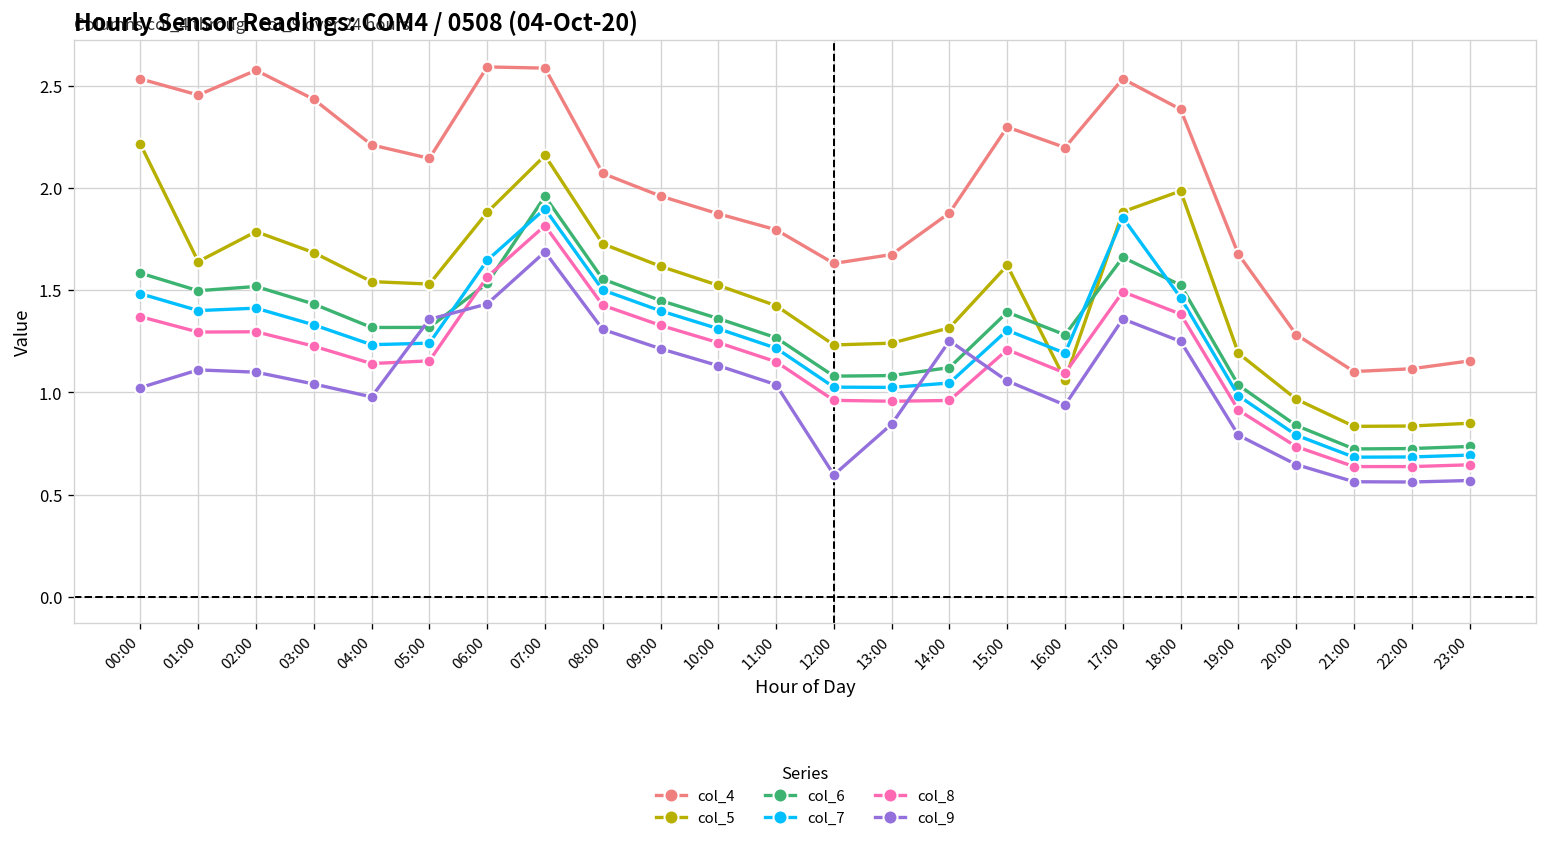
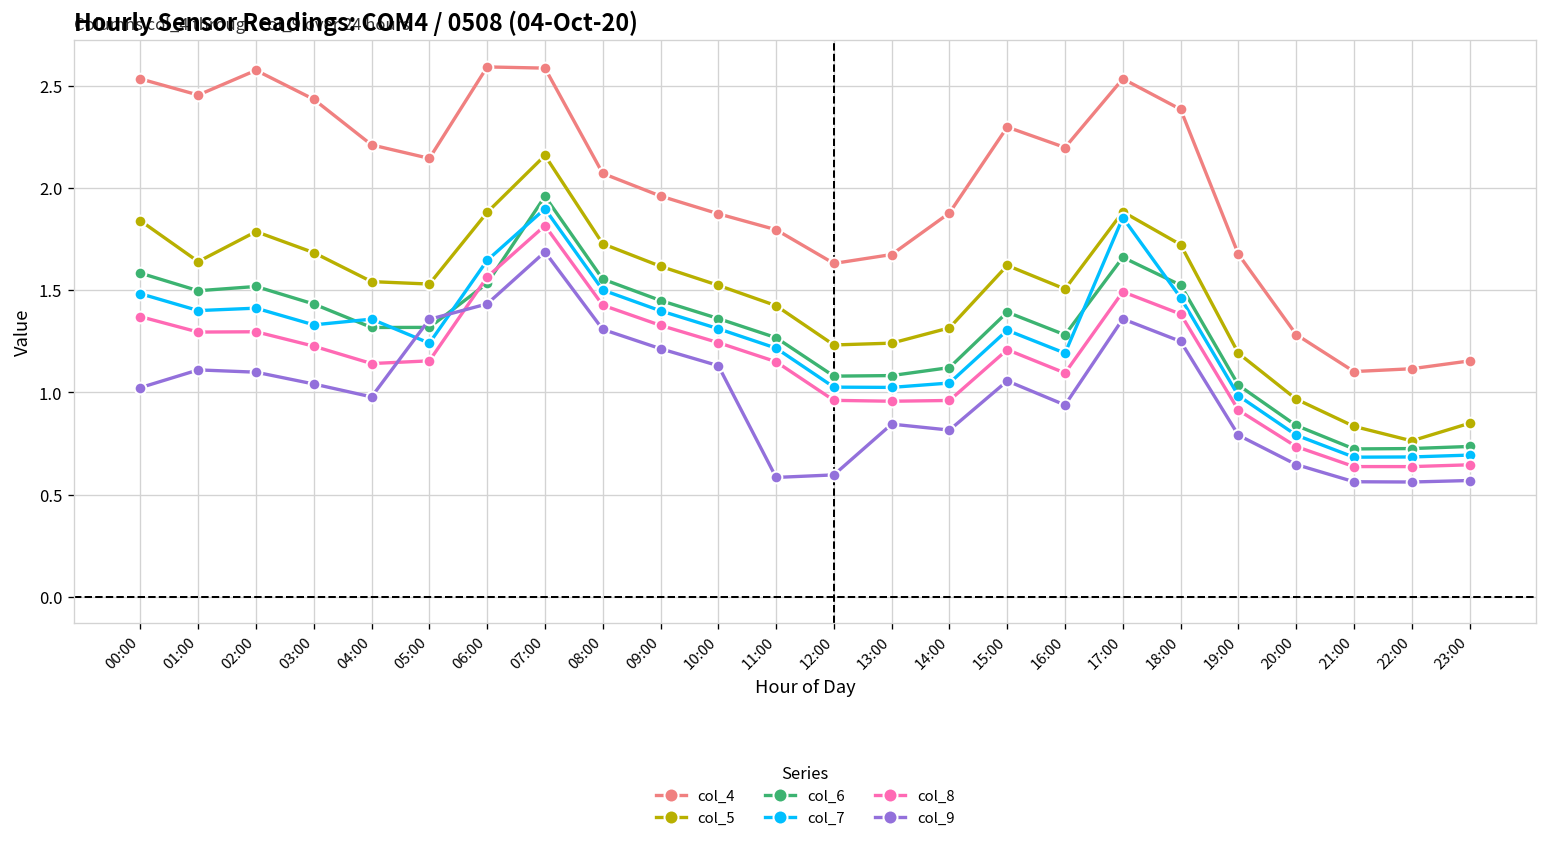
col_5, 00:00: 2.21 -> 1.84
col_7, 04:00: 1.23 -> 1.36
col_9, 11:00: 1.04 -> 0.58
col_9, 14:00: 1.25 -> 0.82
col_5, 16:00: 1.06 -> 1.50
col_5, 18:00: 1.98 -> 1.72
col_5, 22:00: 0.84 -> 0.76
